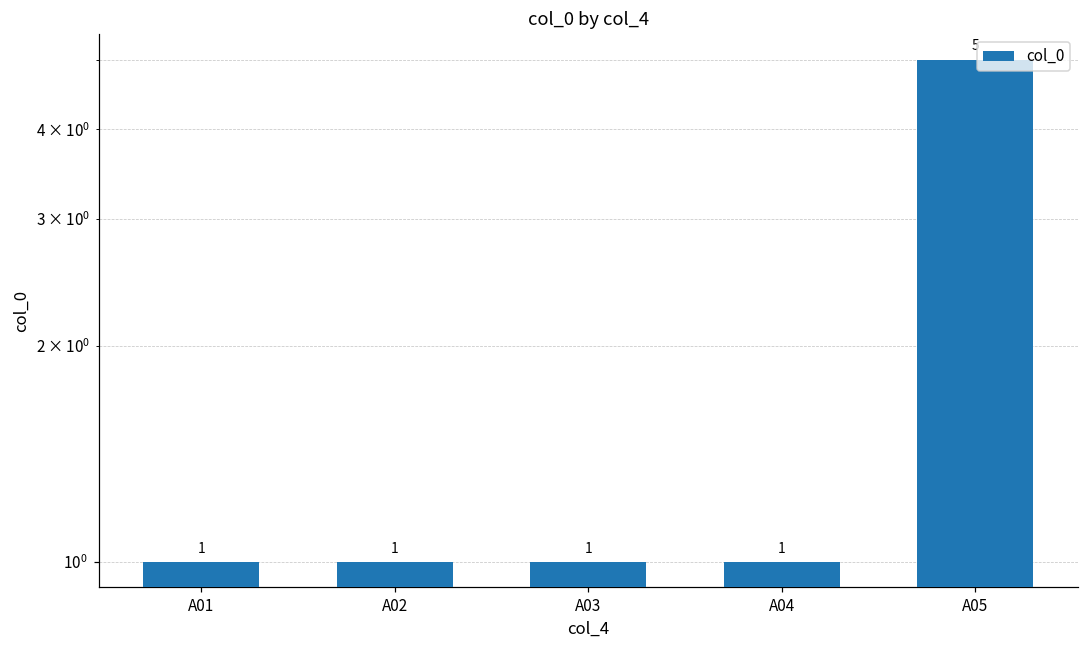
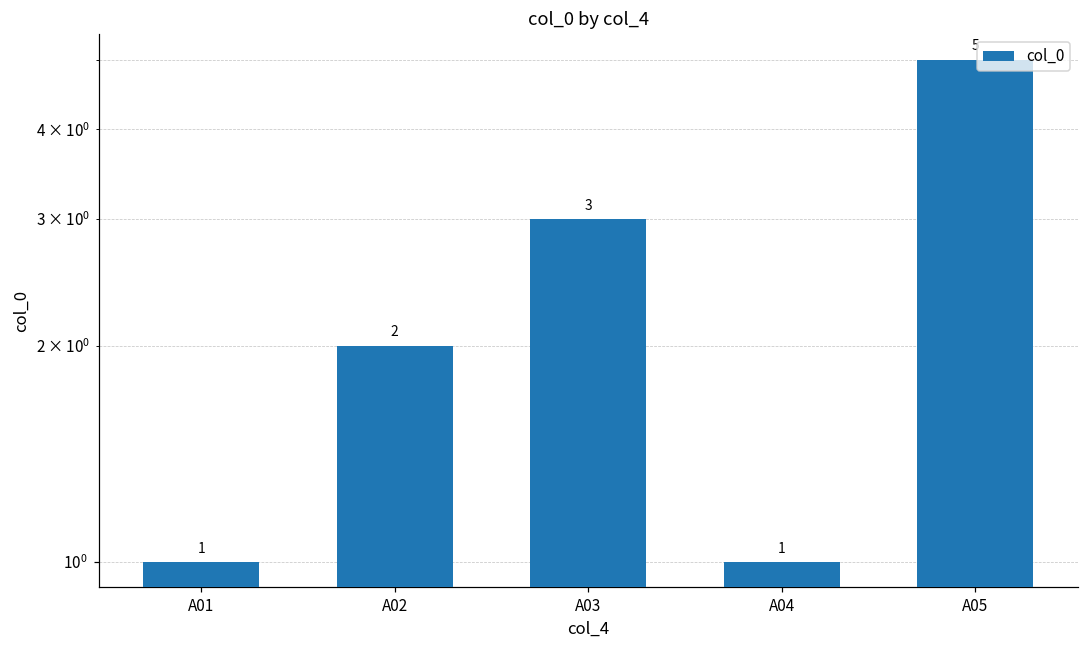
A02: 1 -> 2
A03: 1 -> 3
